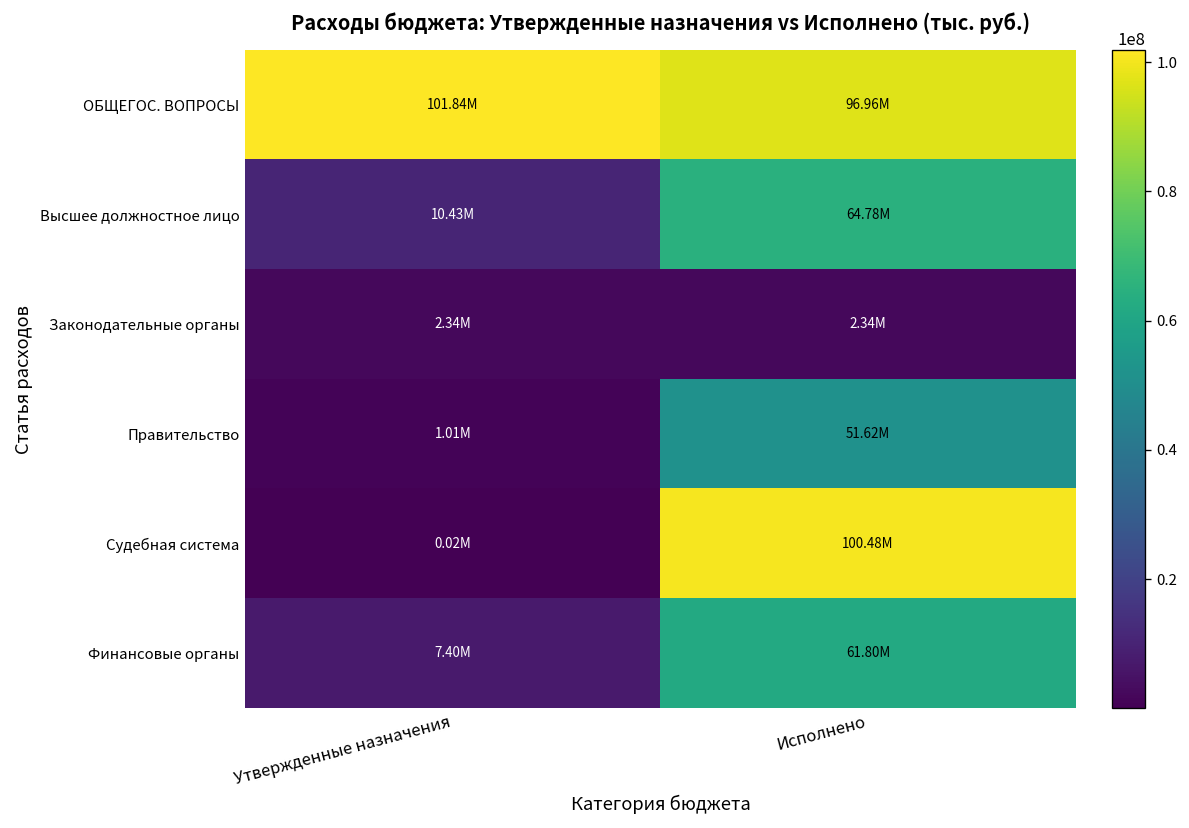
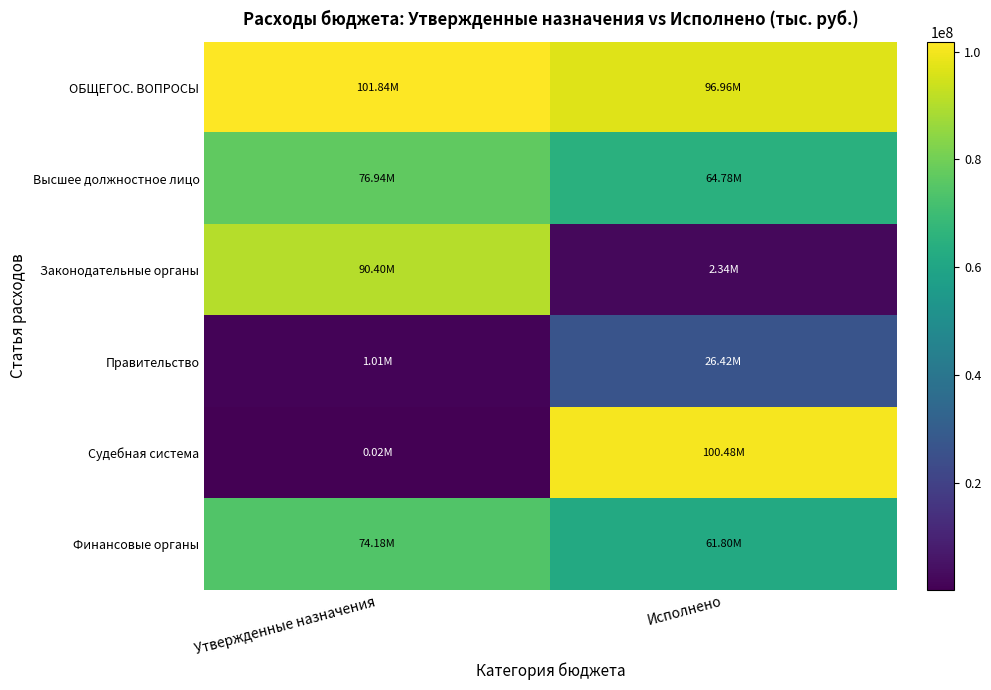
Высшее должностное лицо, Утвержденные назначения: 10.43M -> 76.94M
Законодательные органы, Утвержденные назначения: 2.34M -> 90.40M
Правительство, Исполнено: 51.62M -> 26.42M
Финансовые органы, Утвержденные назначения: 7.40M -> 74.18M
